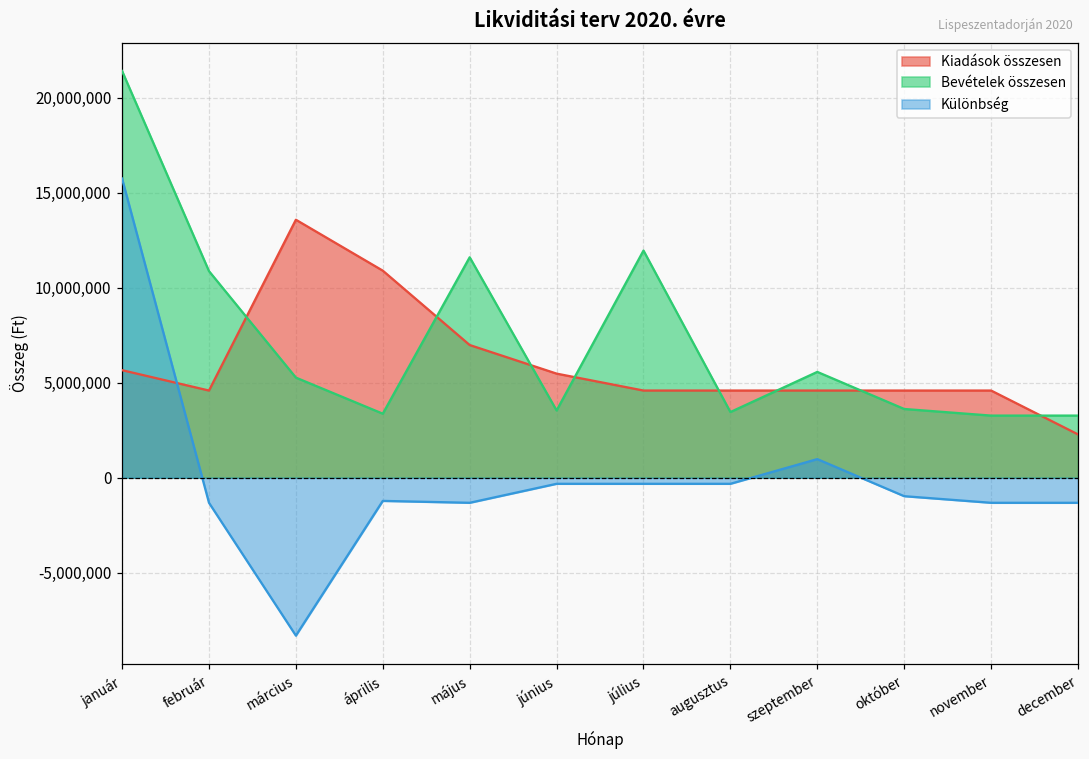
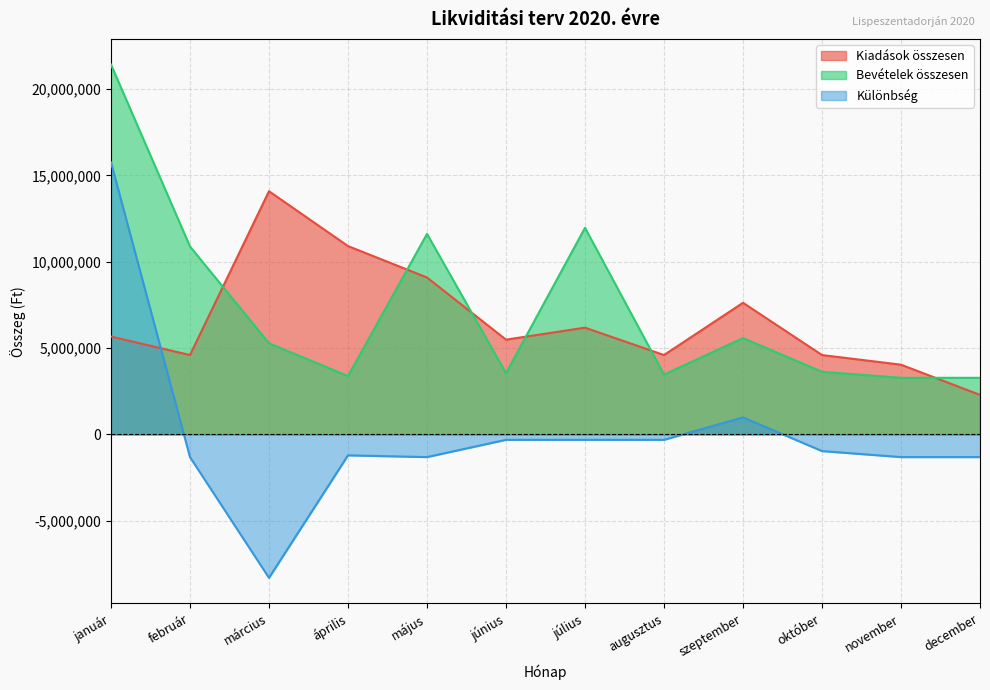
Kiadások összesen, március: 13,600,000 -> 14,100,000
Kiadások összesen, május: 7,000,000 -> 9,100,000
Kiadások összesen, július: 4,600,000 -> 6,200,000
Kiadások összesen, szeptember: 4,600,000 -> 7,600,000
Kiadások összesen, november: 4,600,000 -> 4,000,000
